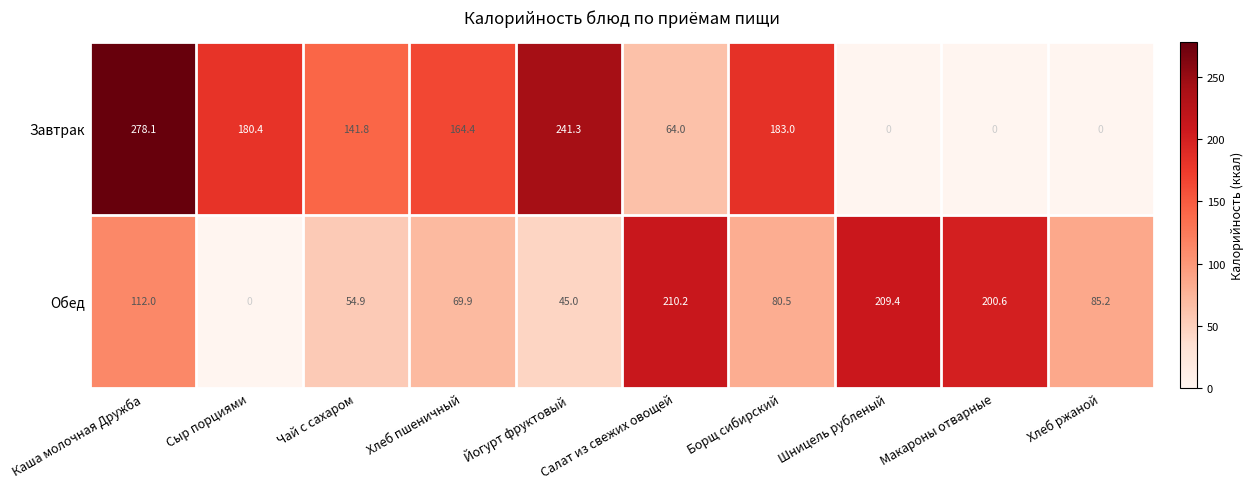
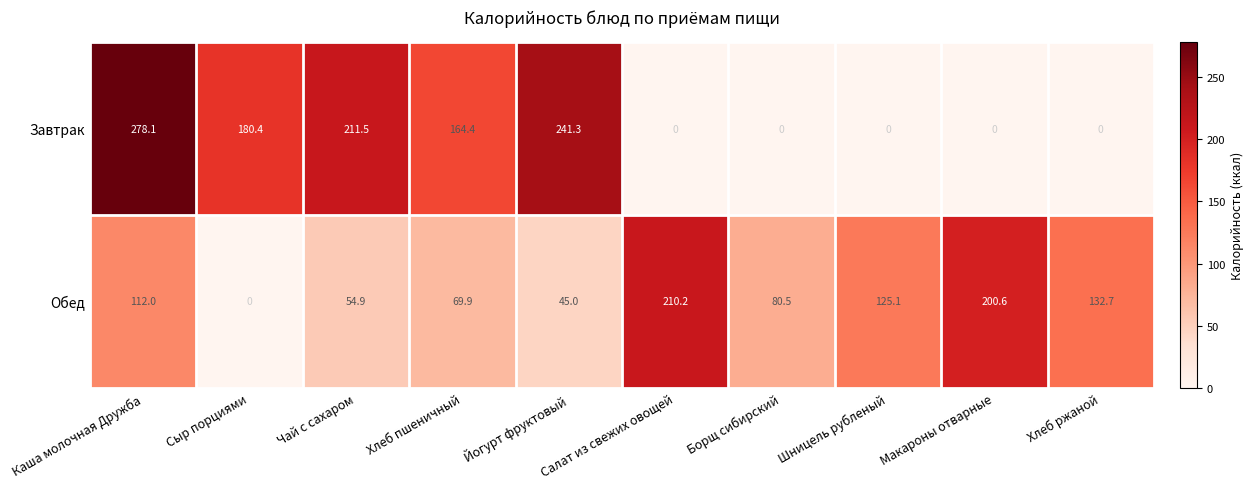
Завтрак, Чай с сахаром: 141.8 -> 211.5
Завтрак, Салат из свежих овощей: 64.0 -> 0
Завтрак, Борщ сибирский: 183.0 -> 0
Обед, Шницель рубленый: 209.4 -> 125.1
Обед, Хлеб ржаной: 85.2 -> 132.7
